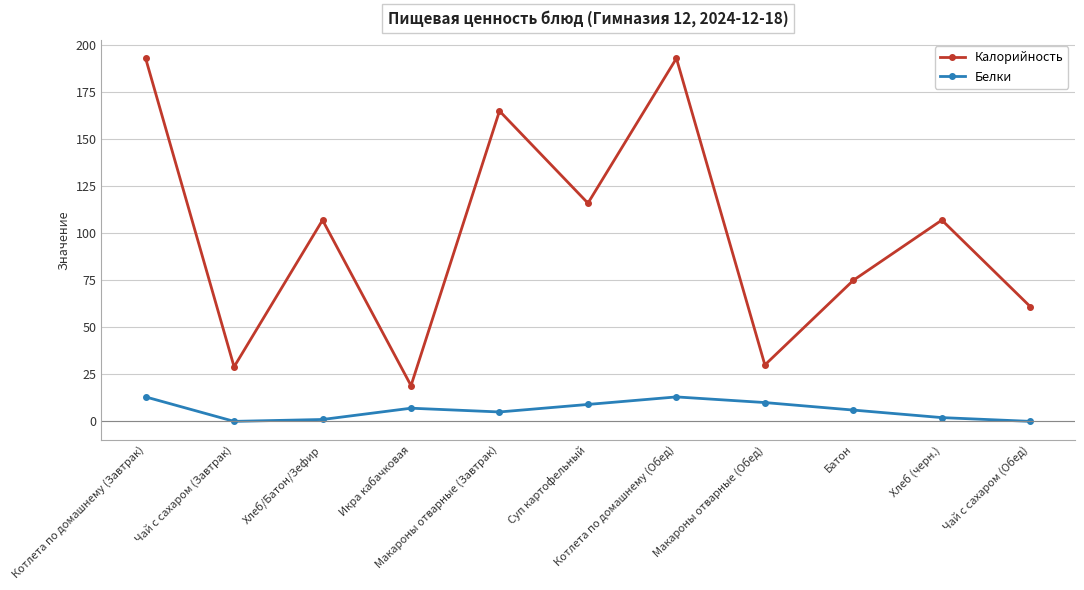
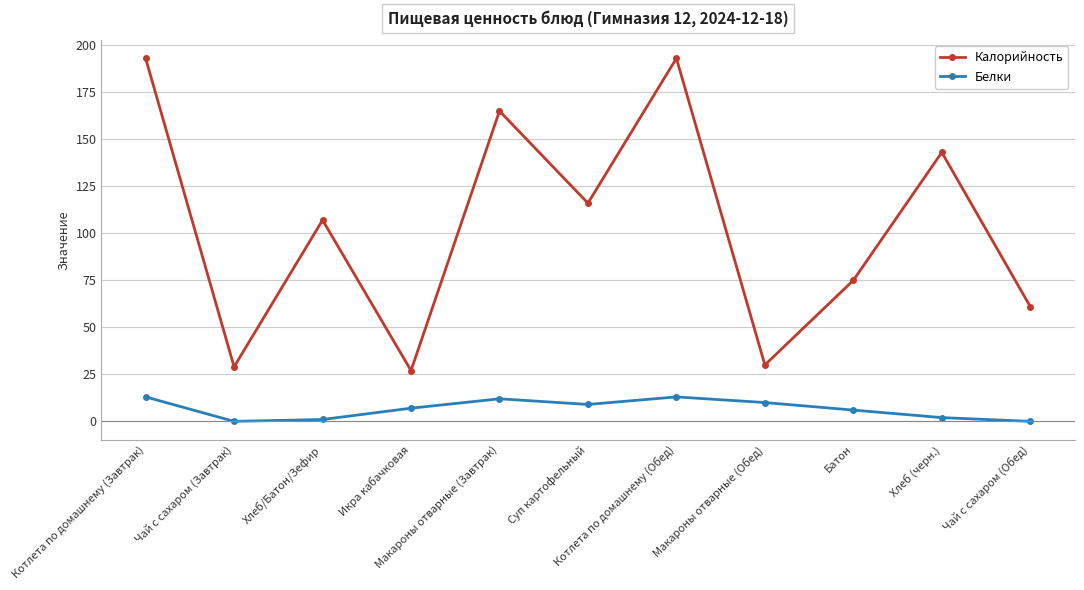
Калорийность, Икра кабачковая: 19 -> 27
Белки, Макароны отварные (Завтрак): 5 -> 12
Калорийность, Хлеб (черн.): 107 -> 143
